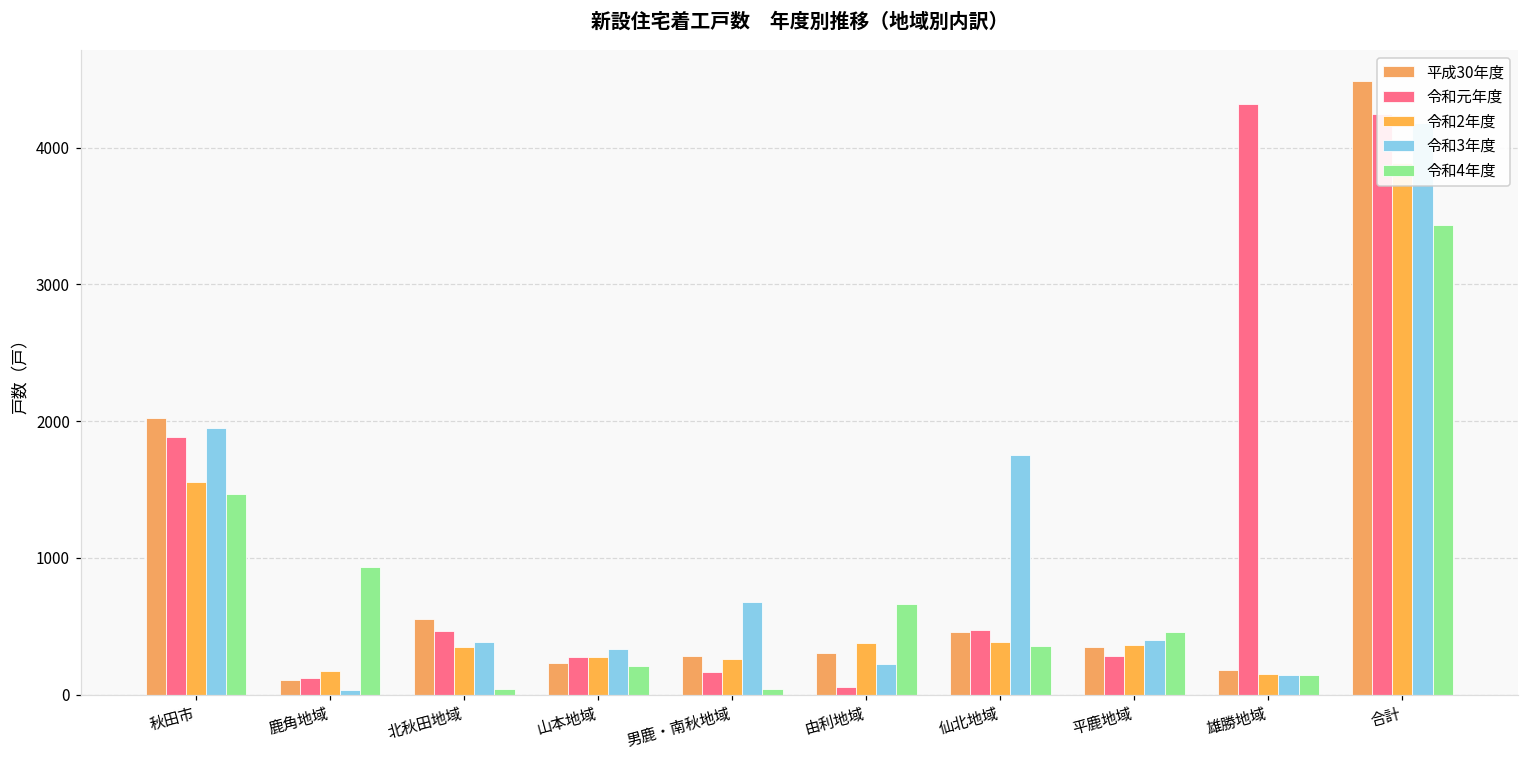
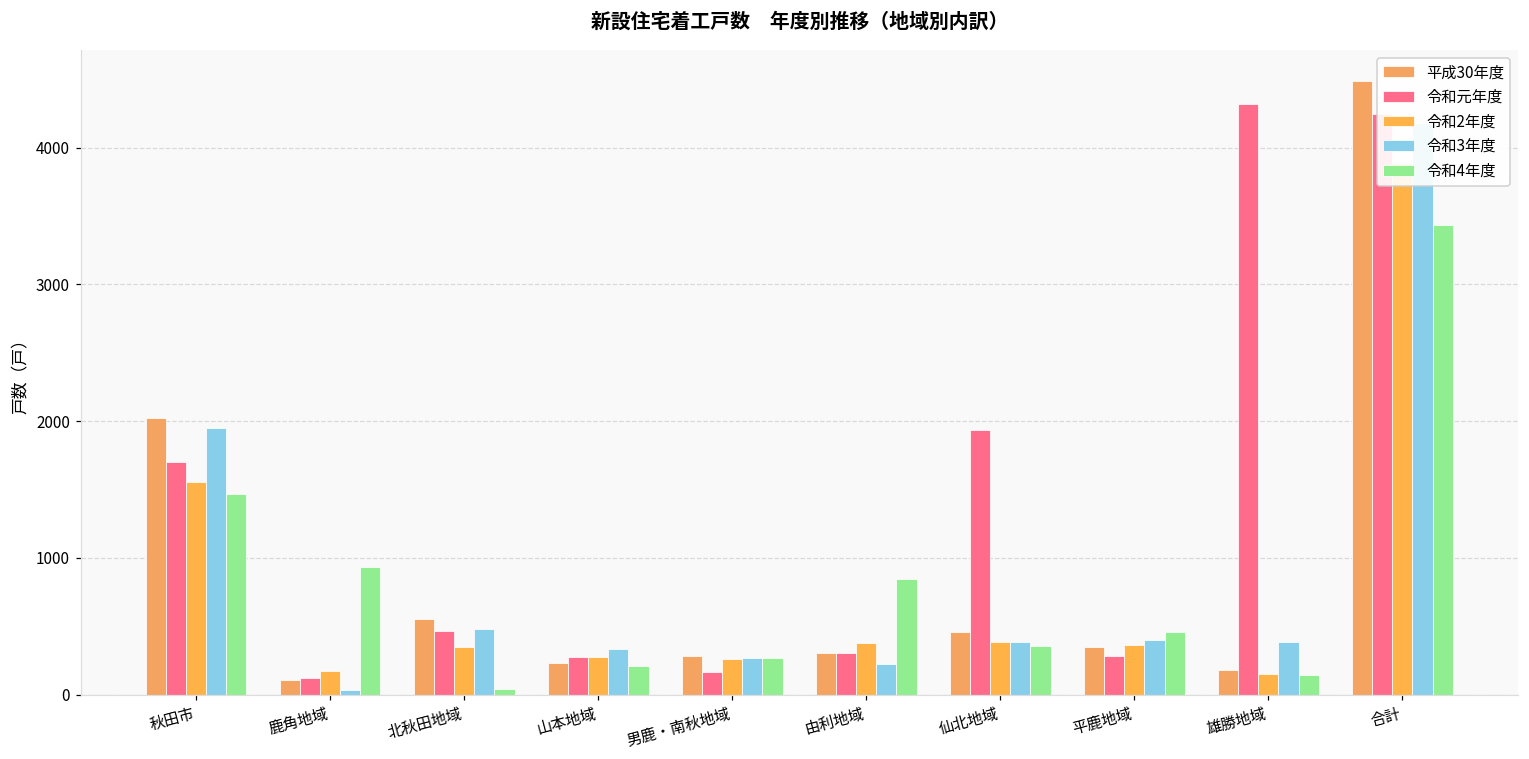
令和元年度, 秋田市: 1890 -> 1700
令和3年度, 北秋田地域: 380 -> 480
令和3年度, 男鹿・南秋地域: 680 -> 270
令和4年度, 男鹿・南秋地域: 40 -> 270
令和元年度, 由利地域: 60 -> 300
令和4年度, 由利地域: 660 -> 850
令和元年度, 仙北地域: 470 -> 1940
令和3年度, 仙北地域: 1750 -> 390
令和3年度, 雄勝地域: 140 -> 390
